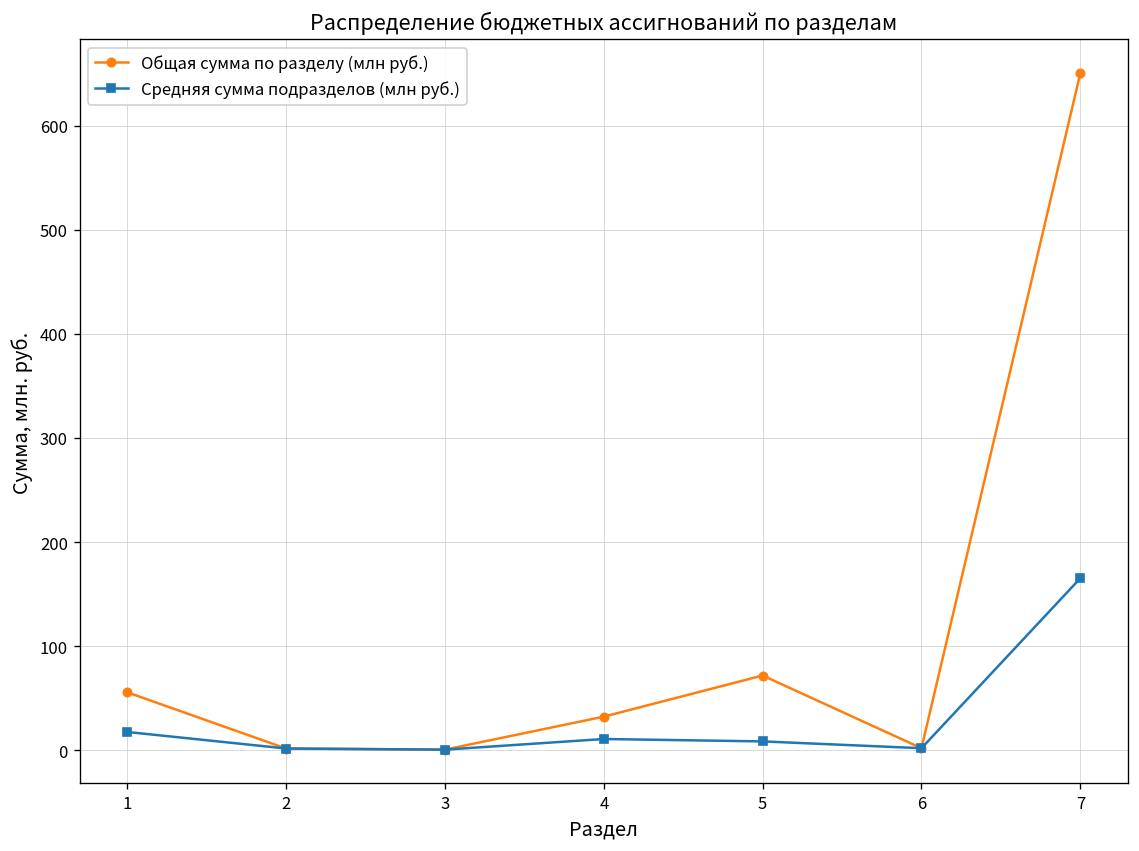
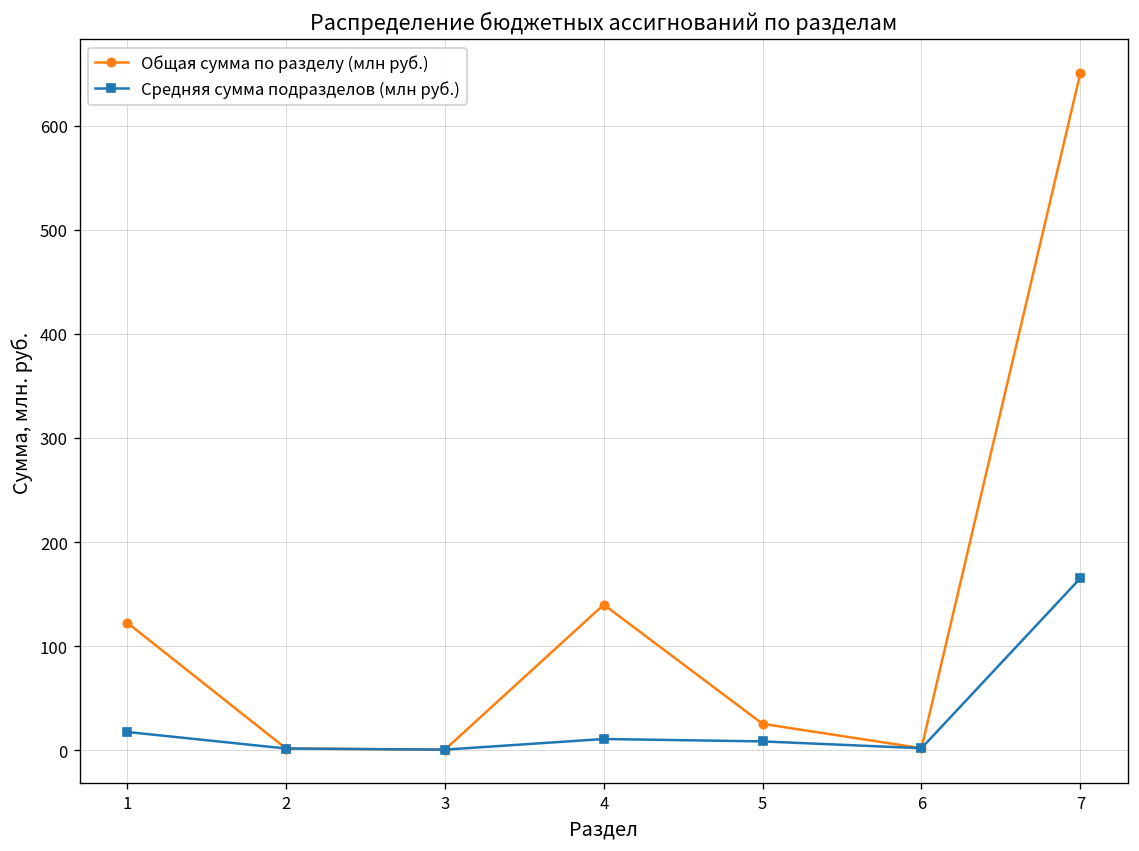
Общая сумма по разделу (млн руб.), 1: 60 -> 120
Общая сумма по разделу (млн руб.), 4: 30 -> 140
Общая сумма по разделу (млн руб.), 5: 70 -> 30
